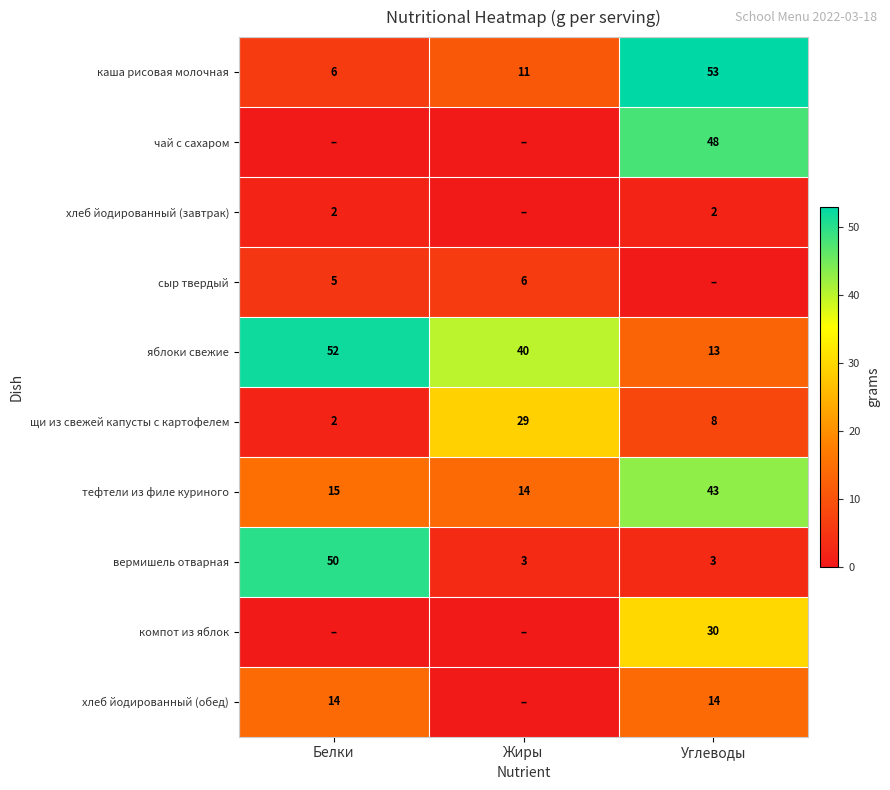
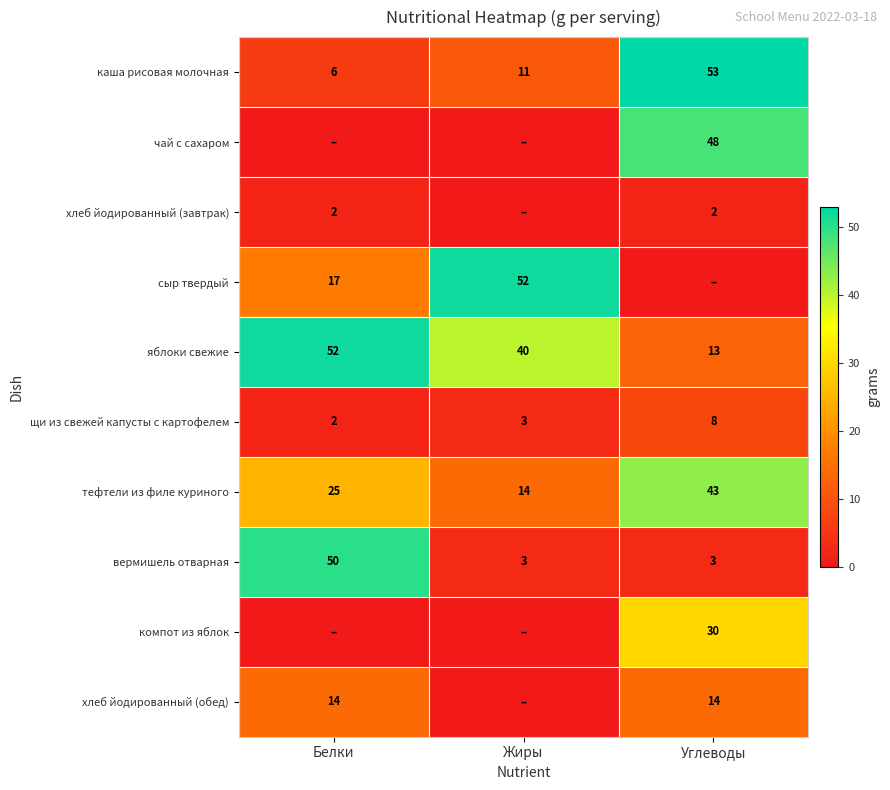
сыр твердый, Белки: 5 -> 17
сыр твердый, Жиры: 6 -> 52
щи из свежей капусты с картофелем, Жиры: 29 -> 3
тефтели из филе куриного, Белки: 15 -> 25
